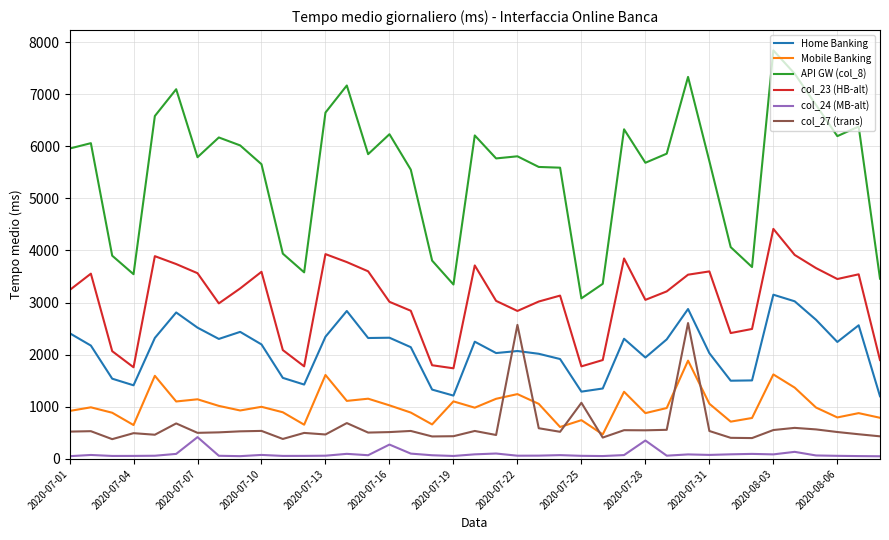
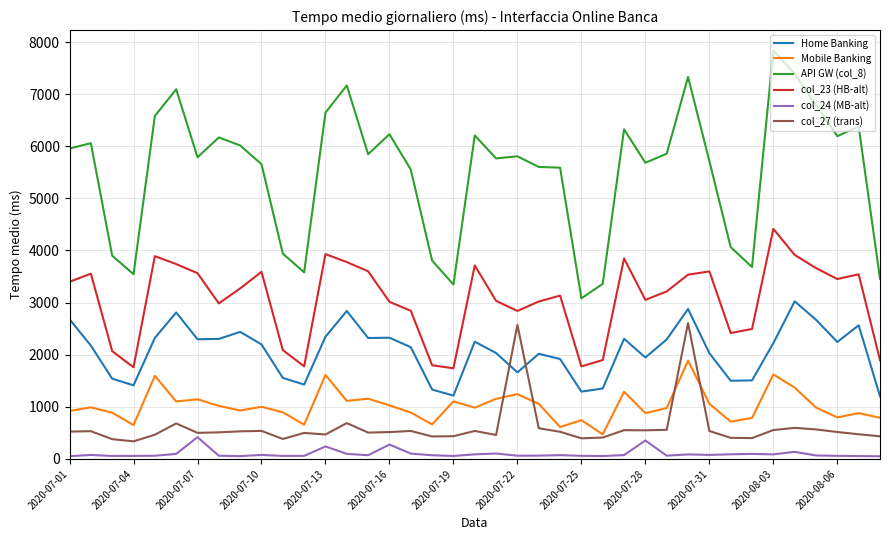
Home Banking, 2020-07-01: 2400 -> 2700
col_23 (HB-alt), 2020-07-01: 3200 -> 3400
col_27 (trans), 2020-07-04: 500 -> 300
Home Banking, 2020-07-07: 2500 -> 2300
col_24 (MB-alt), 2020-07-13: 100 -> 200
Home Banking, 2020-07-22: 2100 -> 1700
col_27 (trans), 2020-07-25: 1100 -> 400
Home Banking, 2020-08-03: 3200 -> 2200
